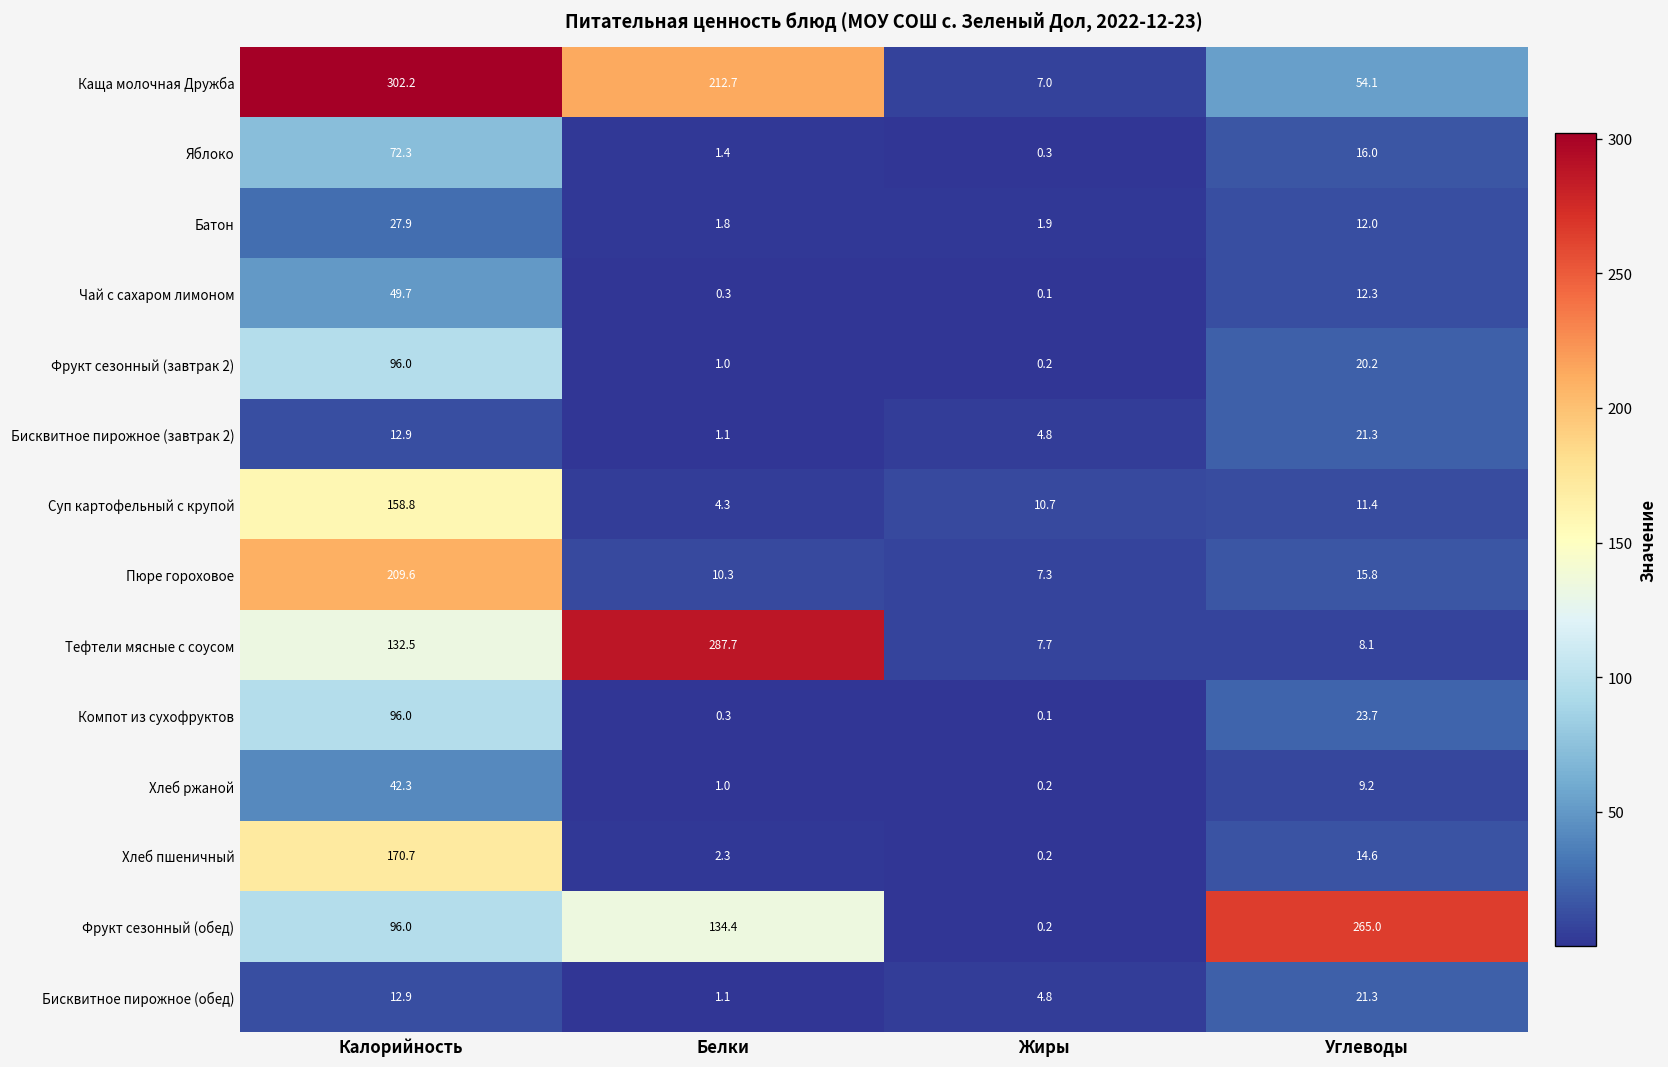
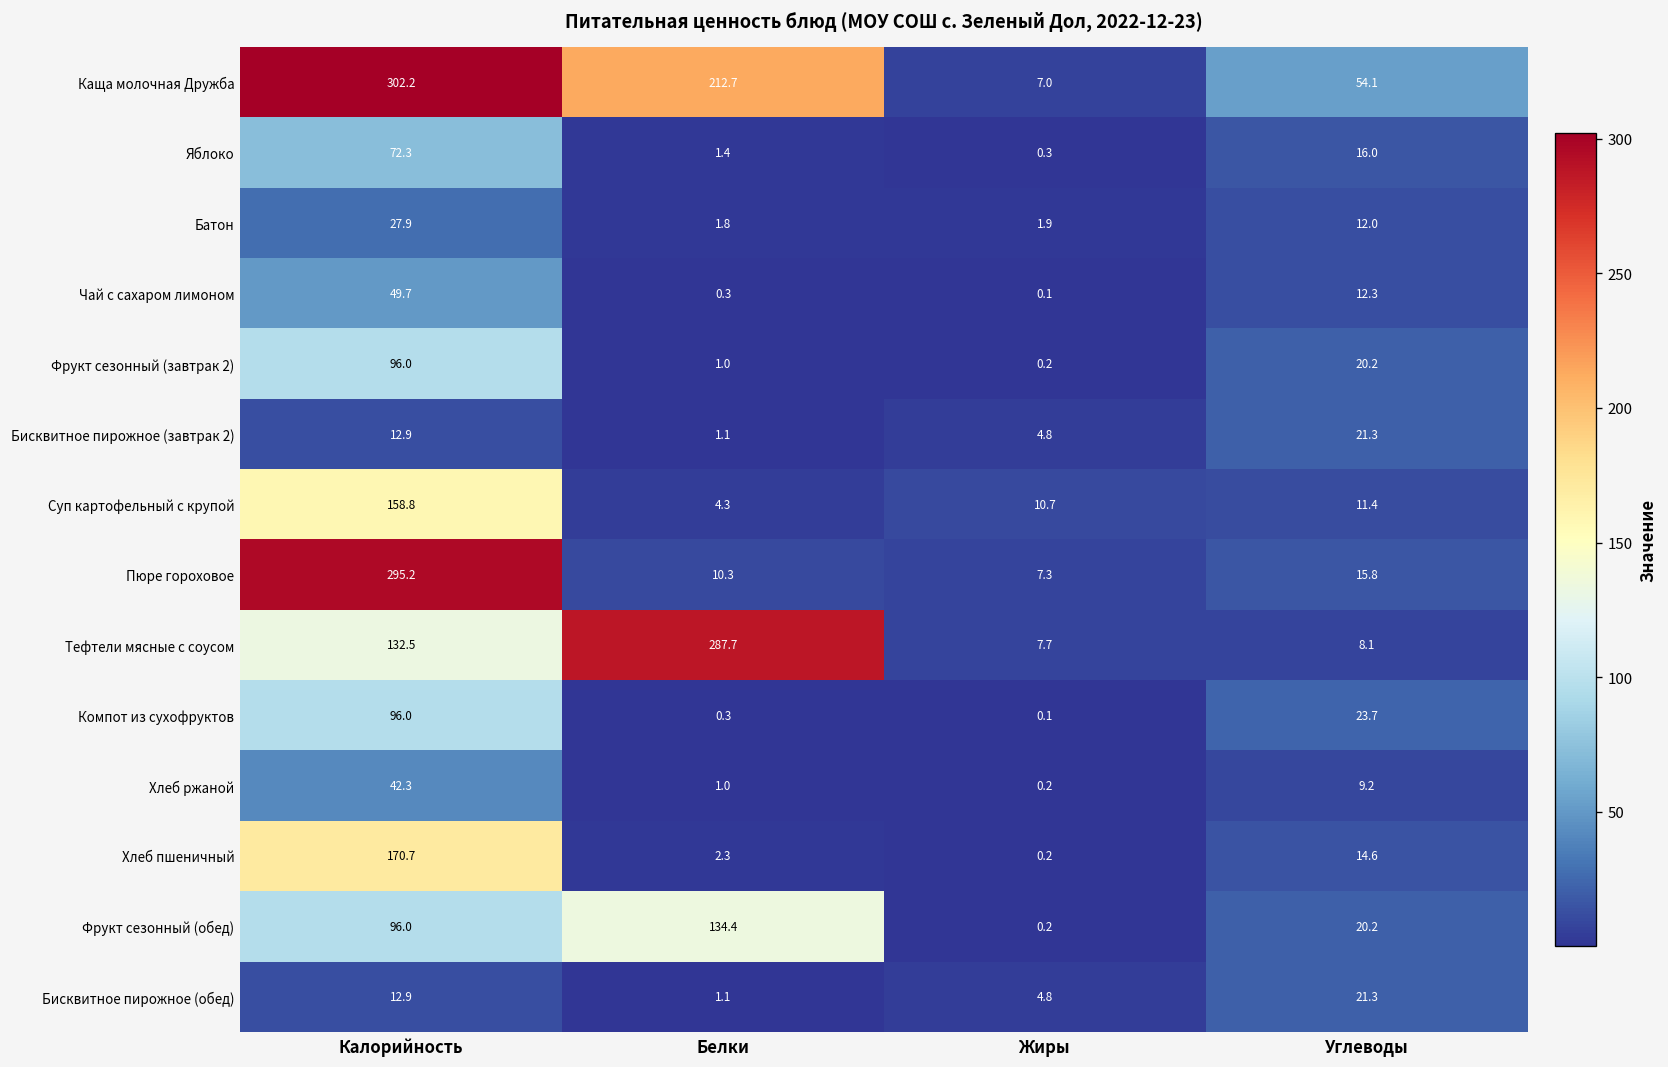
Пюре гороховое, Калорийность: 209.6 -> 295.2
Фрукт сезонный (обед), Углеводы: 265.0 -> 20.2
